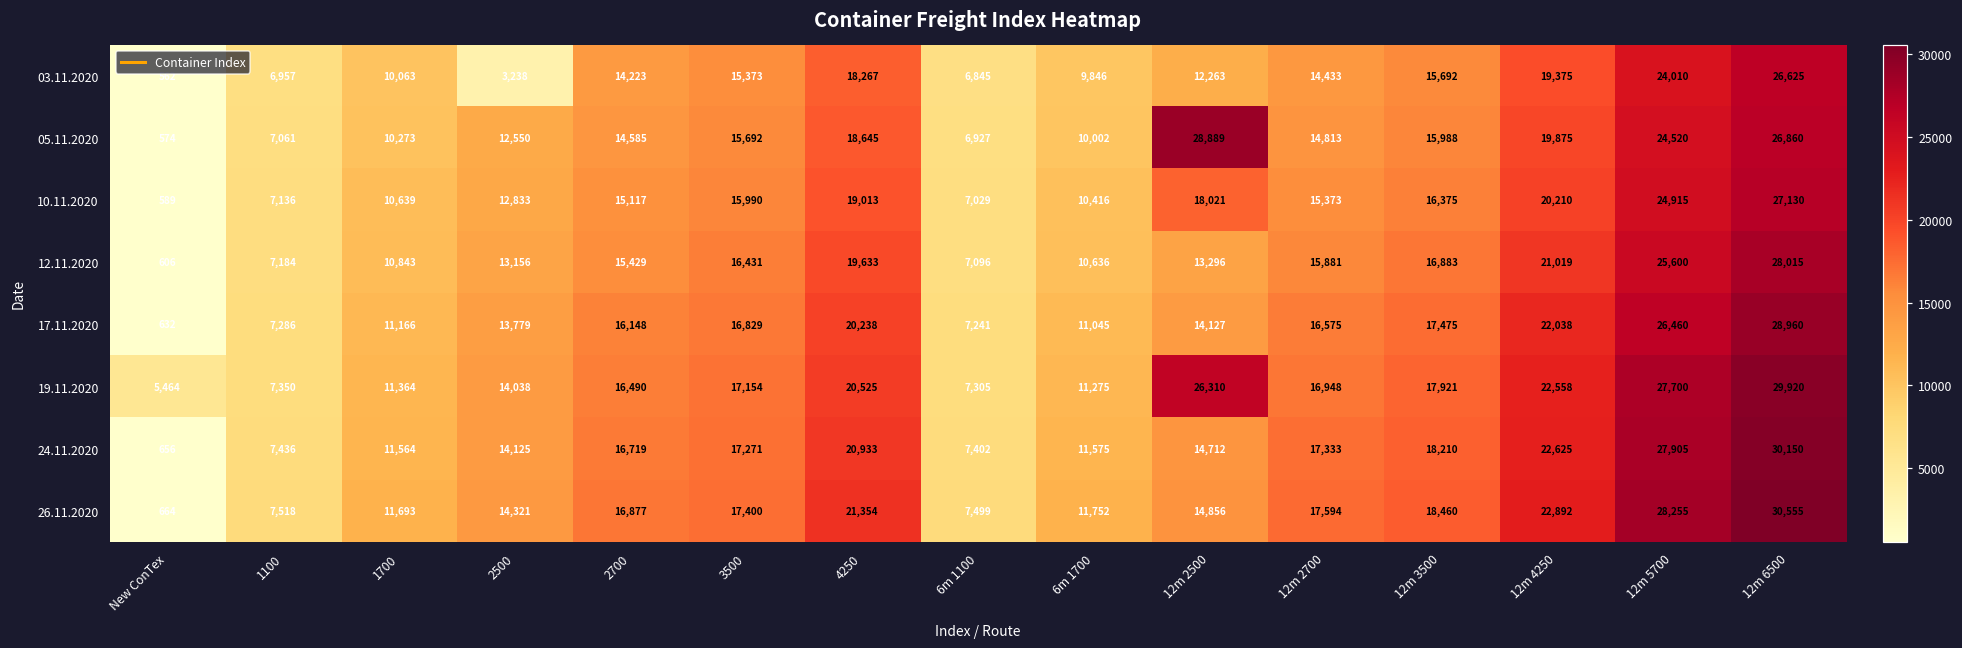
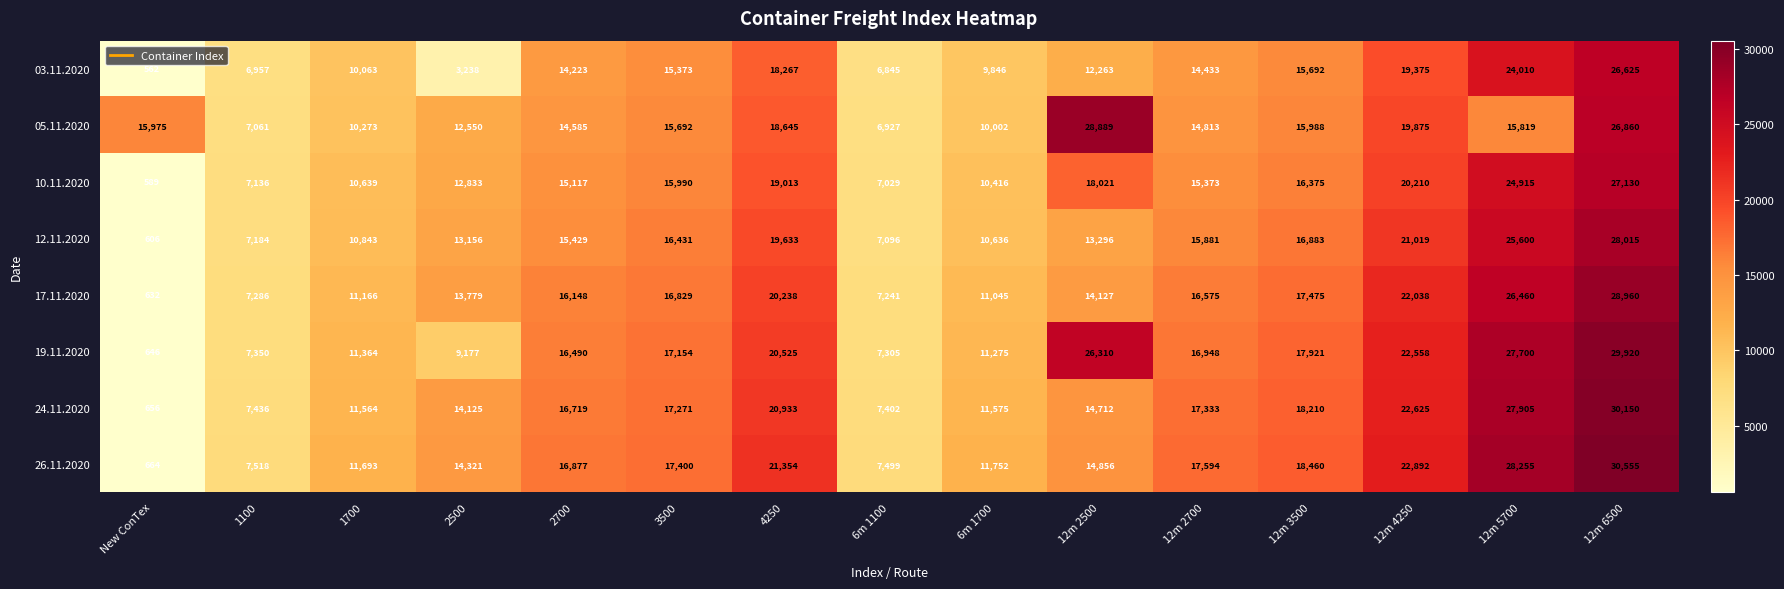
05.11.2020, New ConTex: 574 -> 15,975
05.11.2020, 12m 5700: 24,520 -> 15,819
19.11.2020, New ConTex: 5,464 -> 646
19.11.2020, 2500: 14,038 -> 9,177
